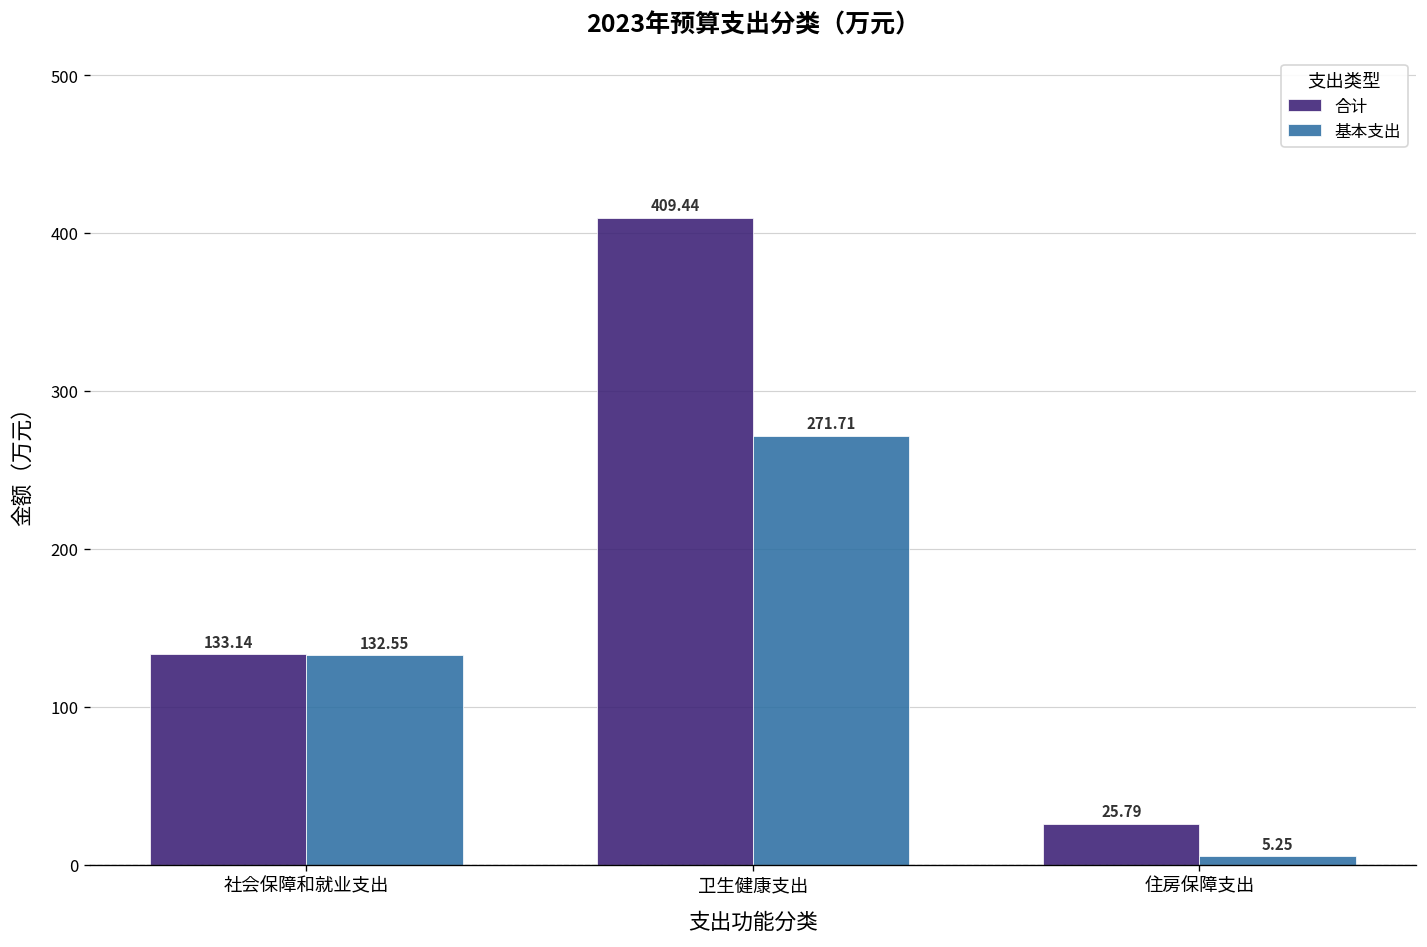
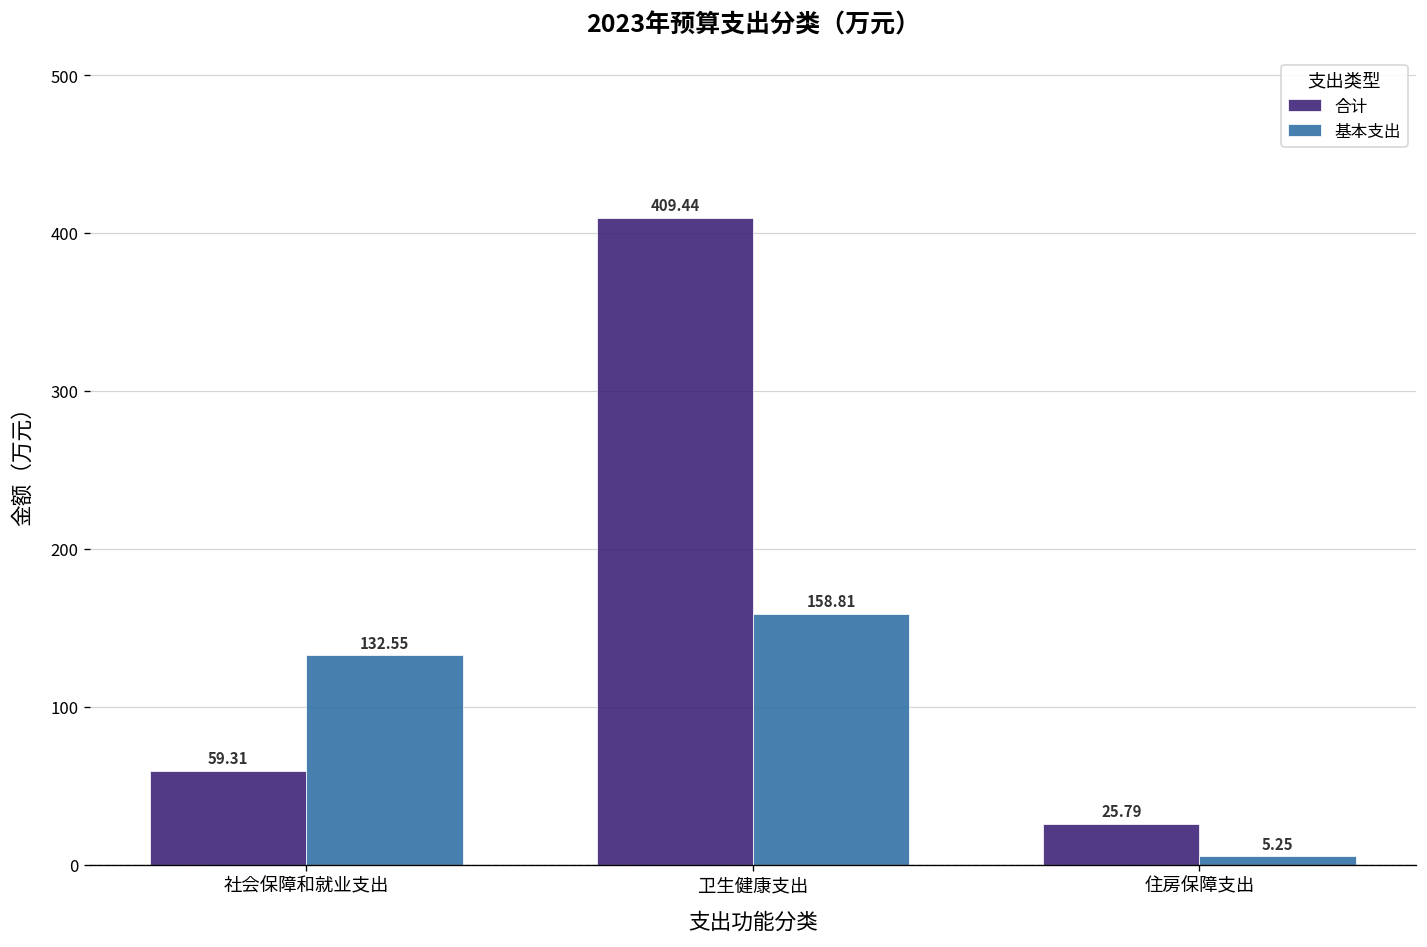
合计, 社会保障和就业支出: 133.14 -> 59.31
基本支出, 卫生健康支出: 271.71 -> 158.81
